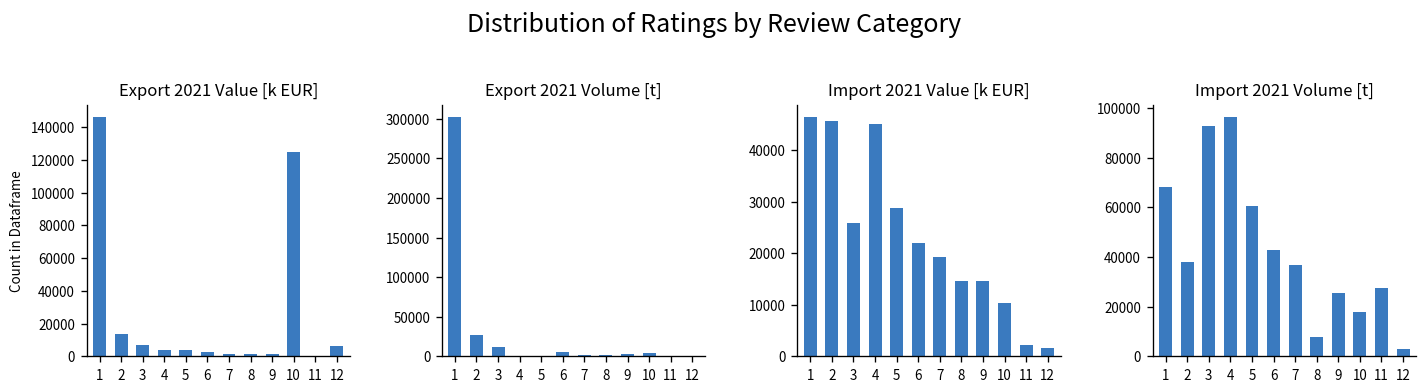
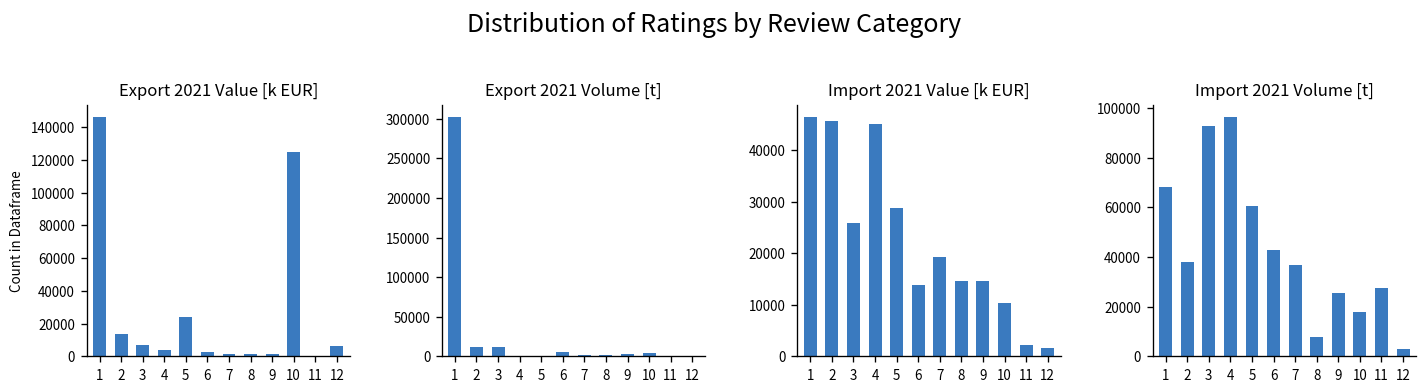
Export 2021 Value [k EUR], 5: 4000 -> 24000
Export 2021 Volume [t], 2: 30000 -> 10000
Import 2021 Value [k EUR], 6: 22000 -> 14000
